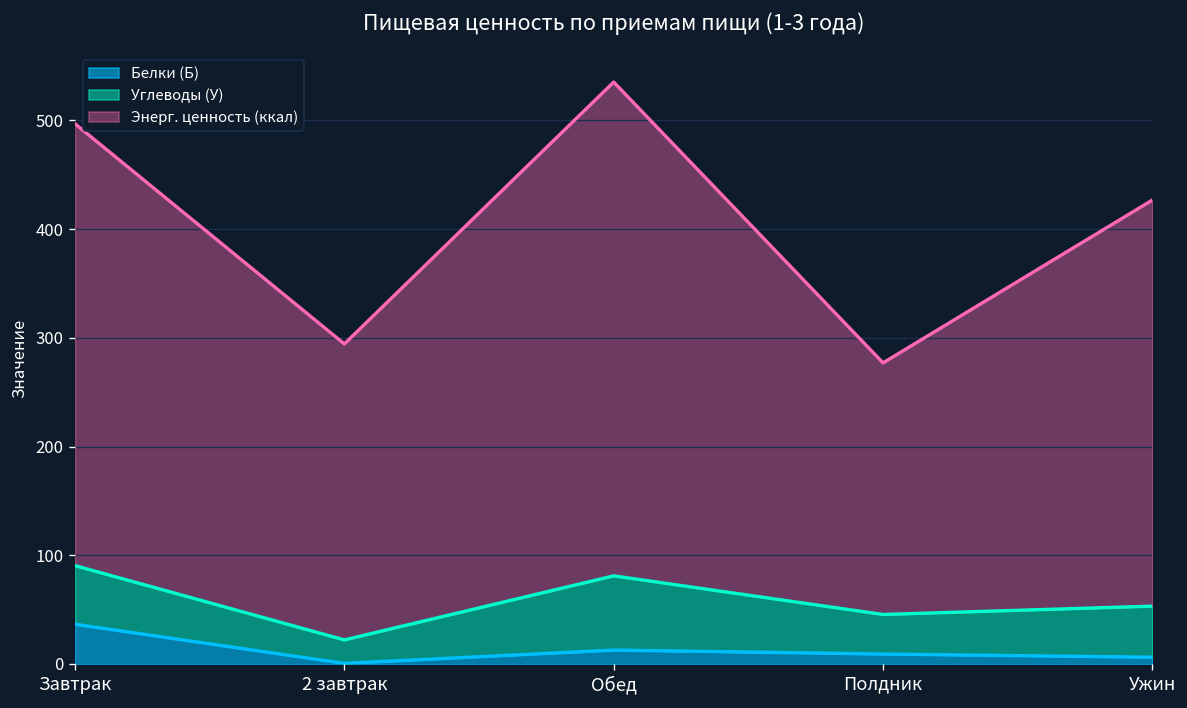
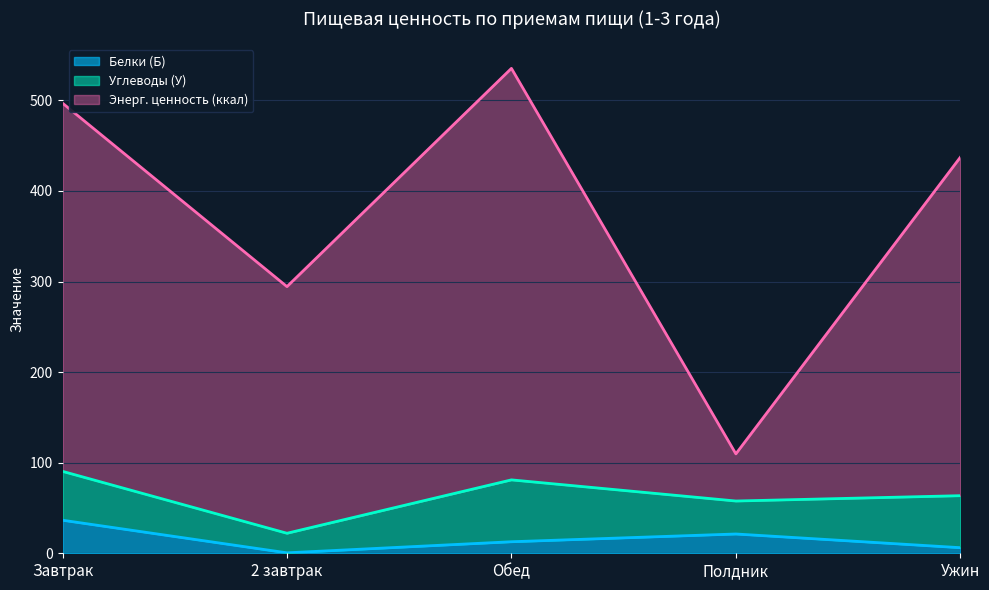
Белки (Б), Полдник: 10 -> 20
Энерг. ценность (ккал), Полдник: 230 -> 50
Углеводы (У), Ужин: 50 -> 60
